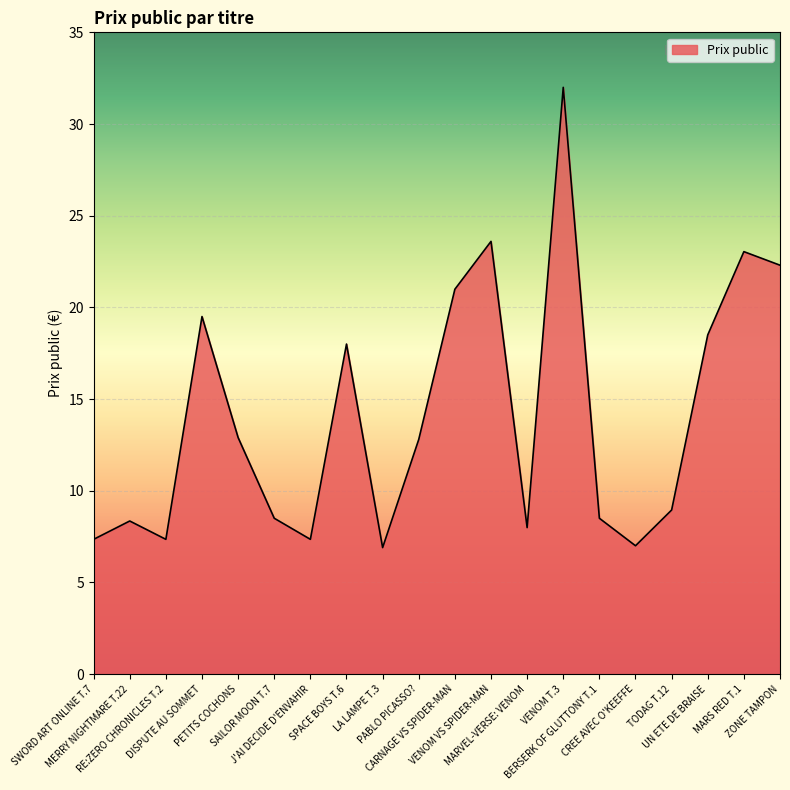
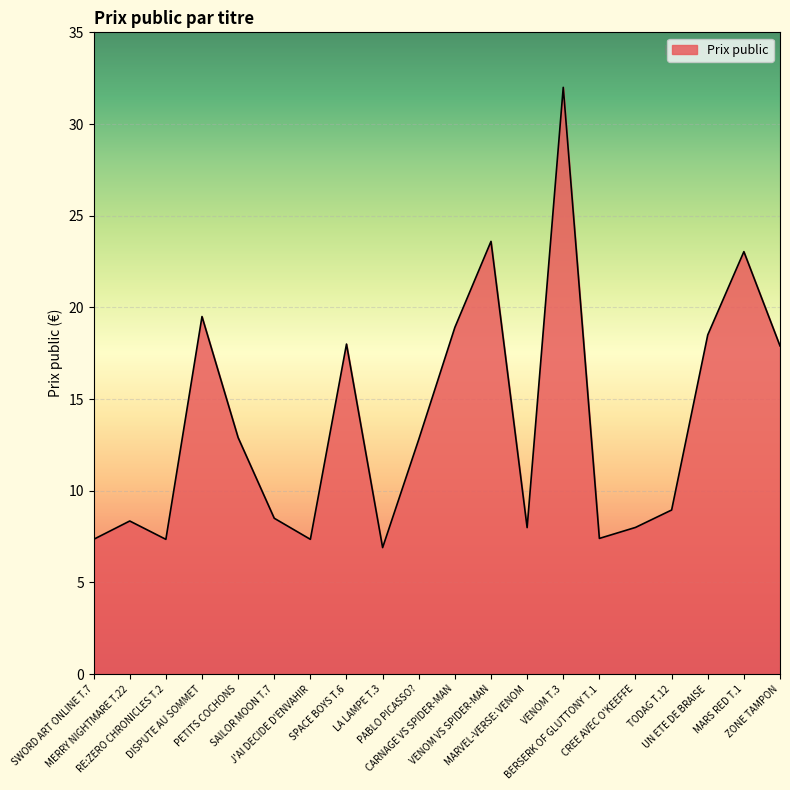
CARNAGE VS SPIDER-MAN: 21.0 -> 18.9
BERSERK OF GLUTTONY T.1: 8.5 -> 7.4
CREE AVEC O'KEEFFE: 7 -> 8
ZONE TAMPON: 22.3 -> 17.9
